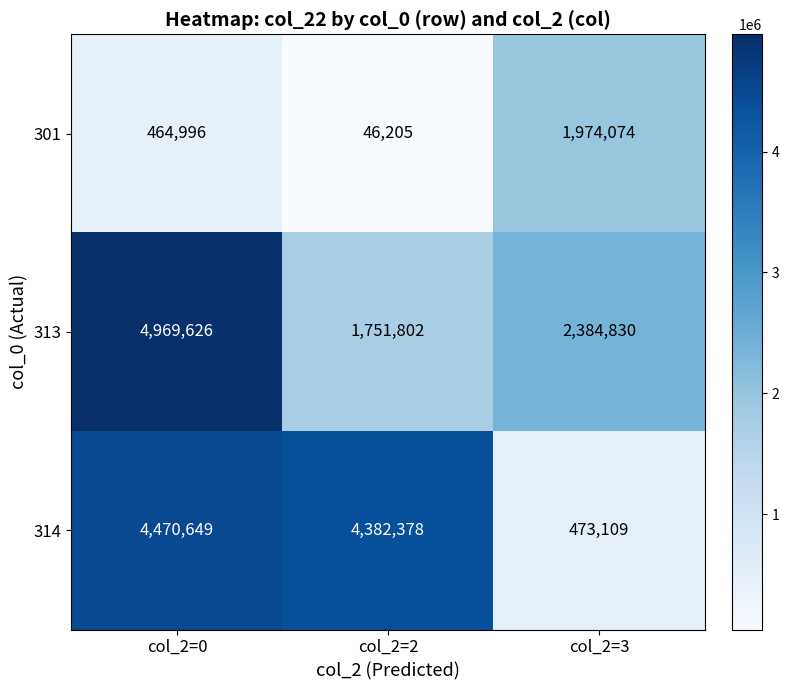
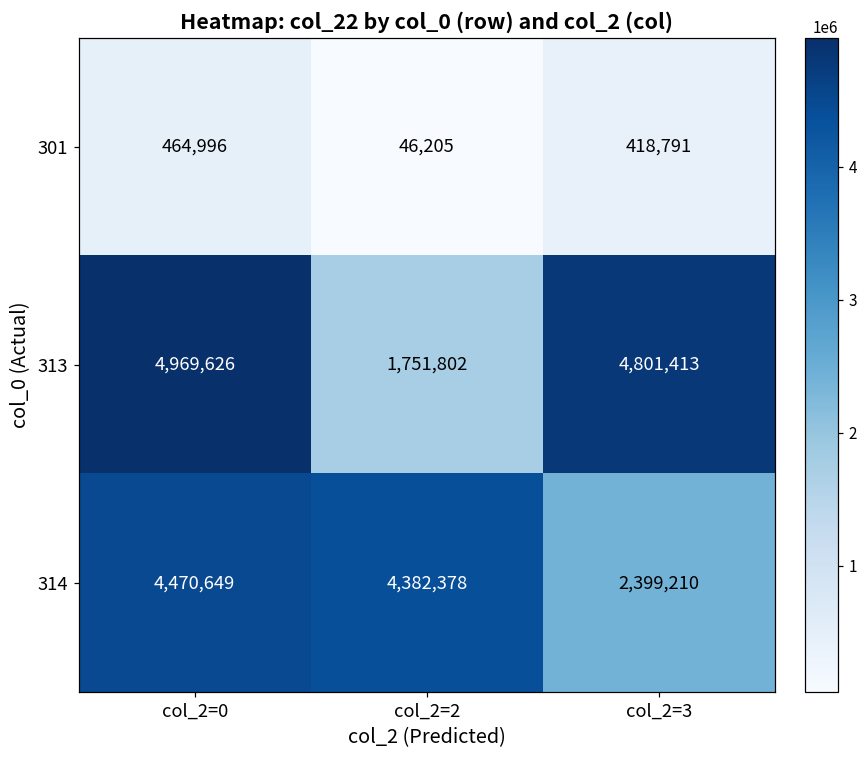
301, col_2=3: 1,974,074 -> 418,791
313, col_2=3: 2,384,830 -> 4,801,413
314, col_2=3: 473,109 -> 2,399,210
